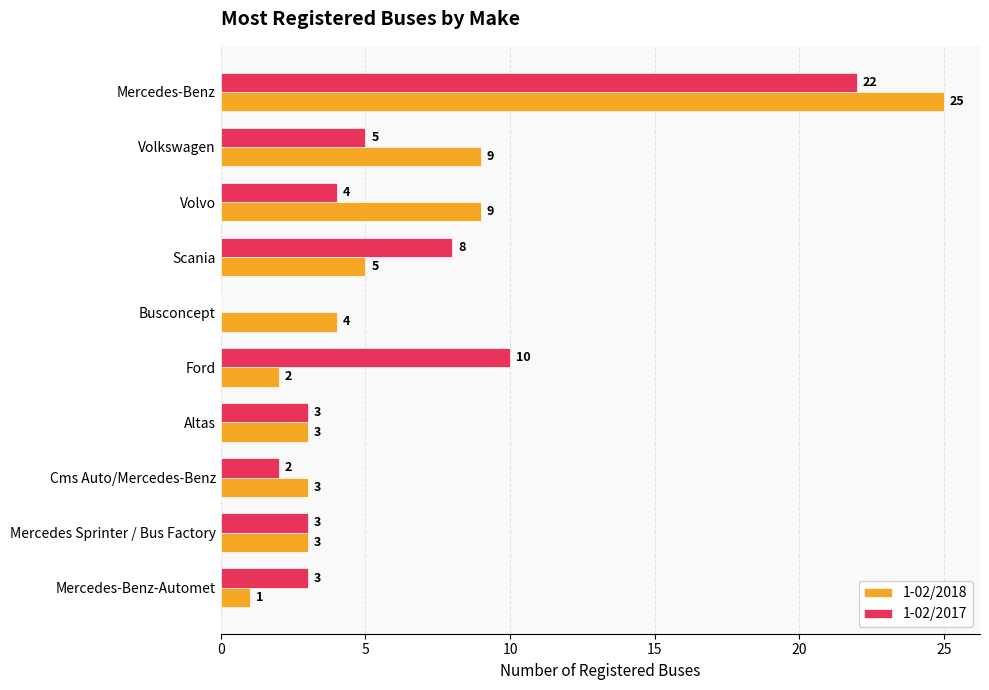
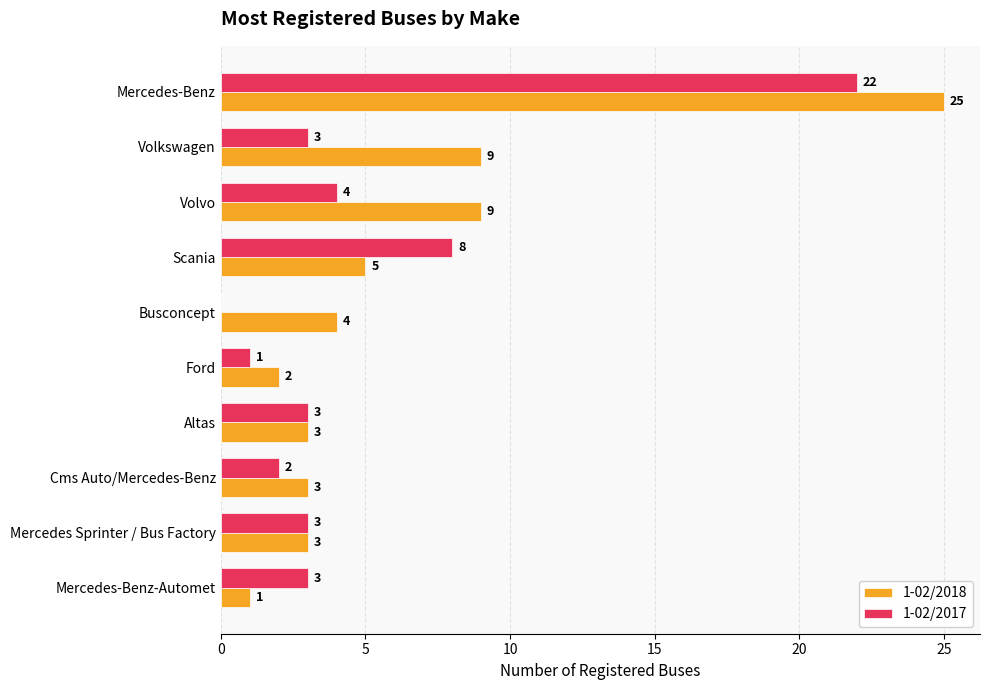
1-02/2017, Volkswagen: 5 -> 3
1-02/2017, Ford: 10 -> 1
